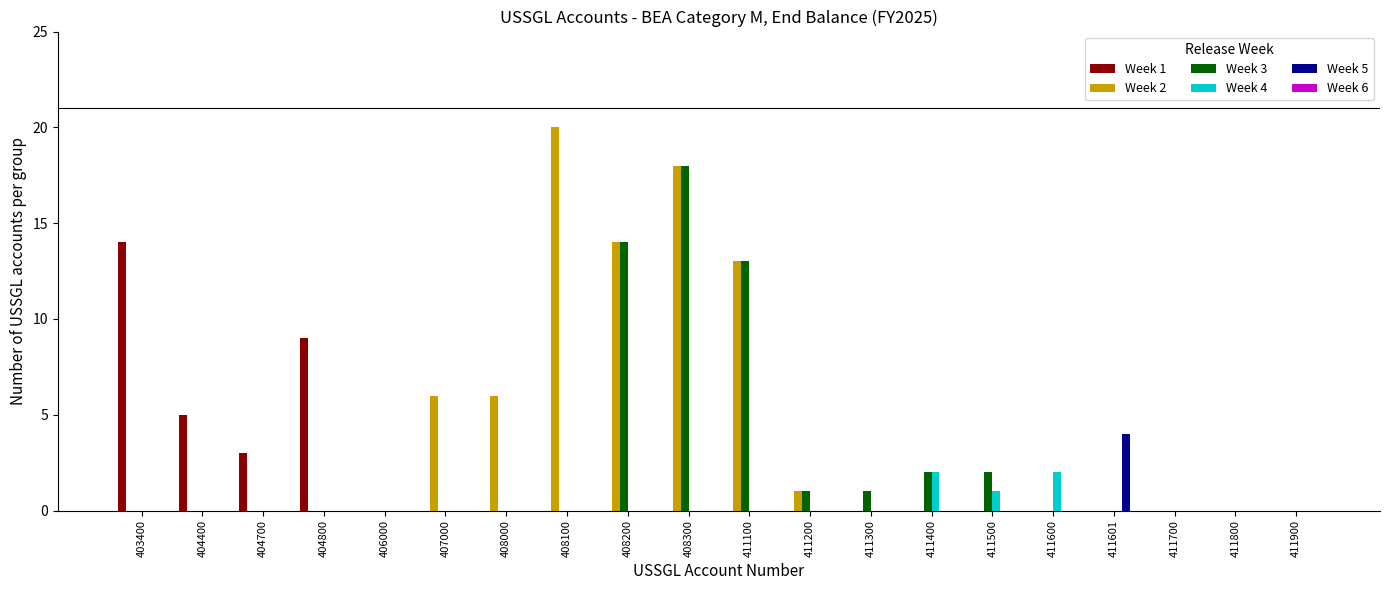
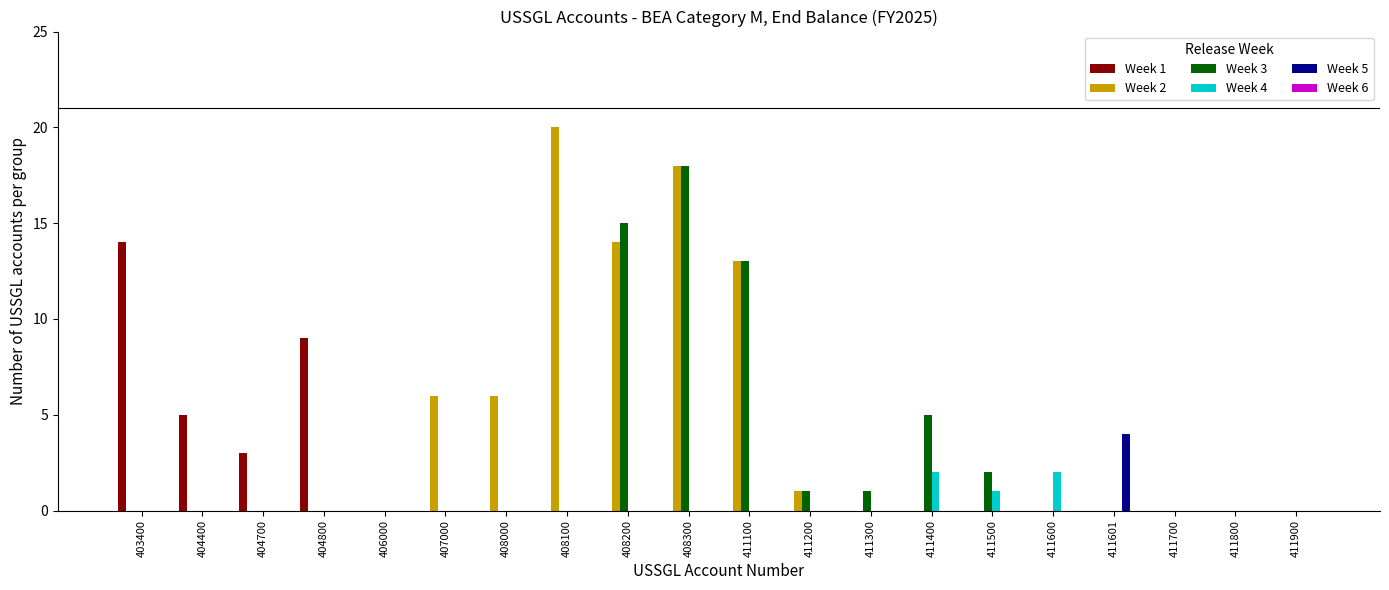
Week 3, 408200: 14 -> 15
Week 3, 411400: 2 -> 5
